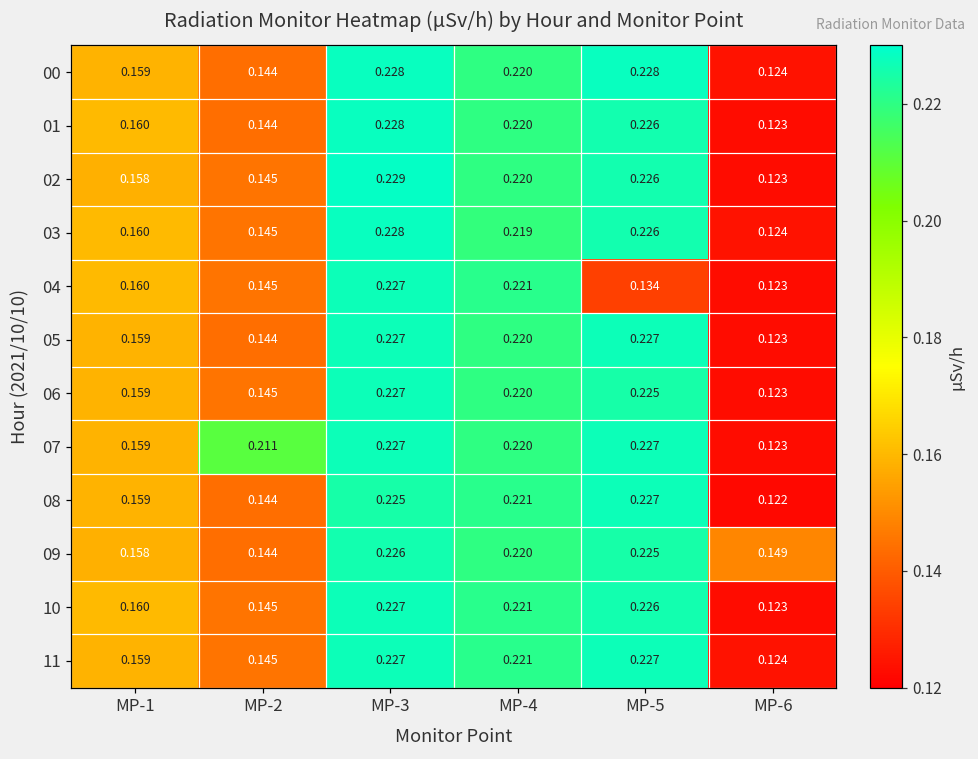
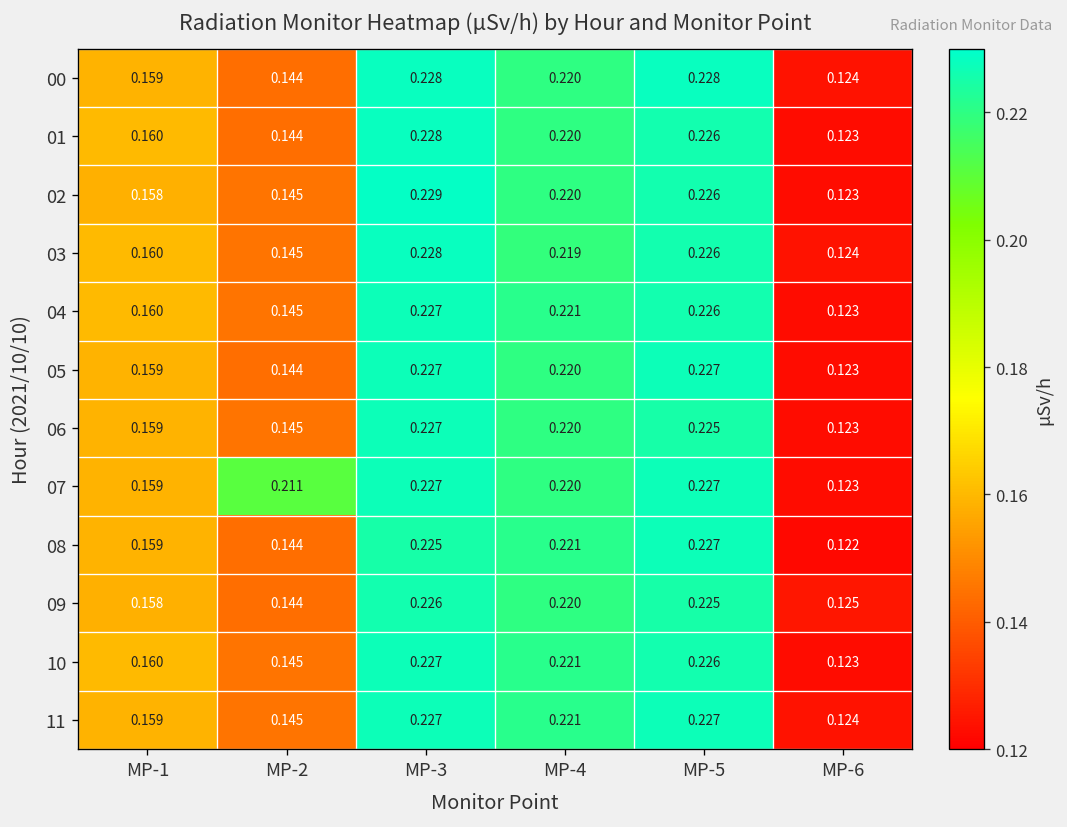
04, MP-5: 0.134 -> 0.226
09, MP-6: 0.149 -> 0.125
